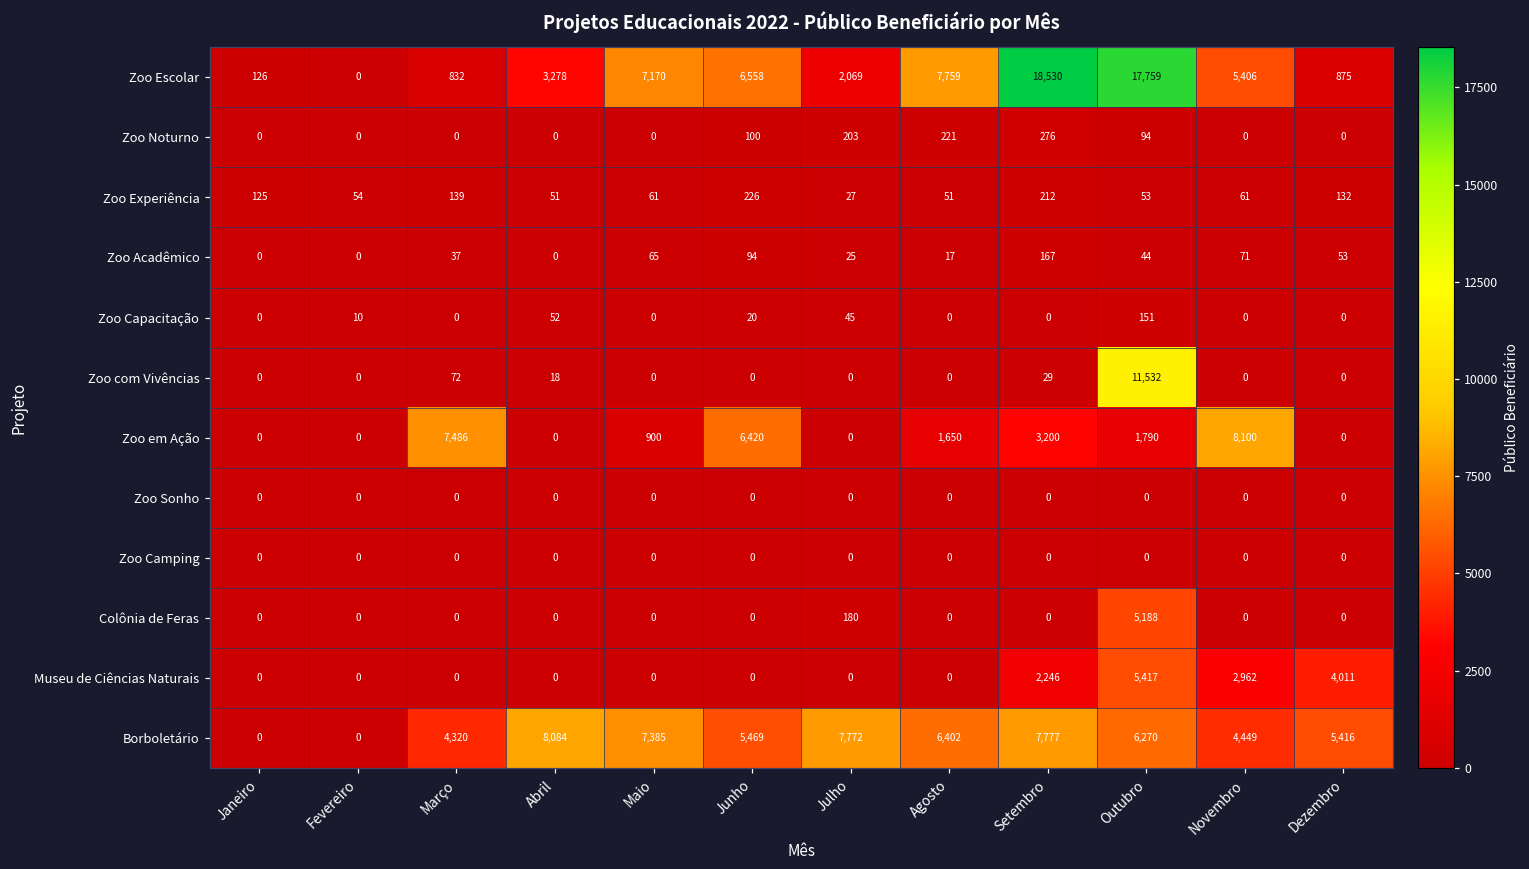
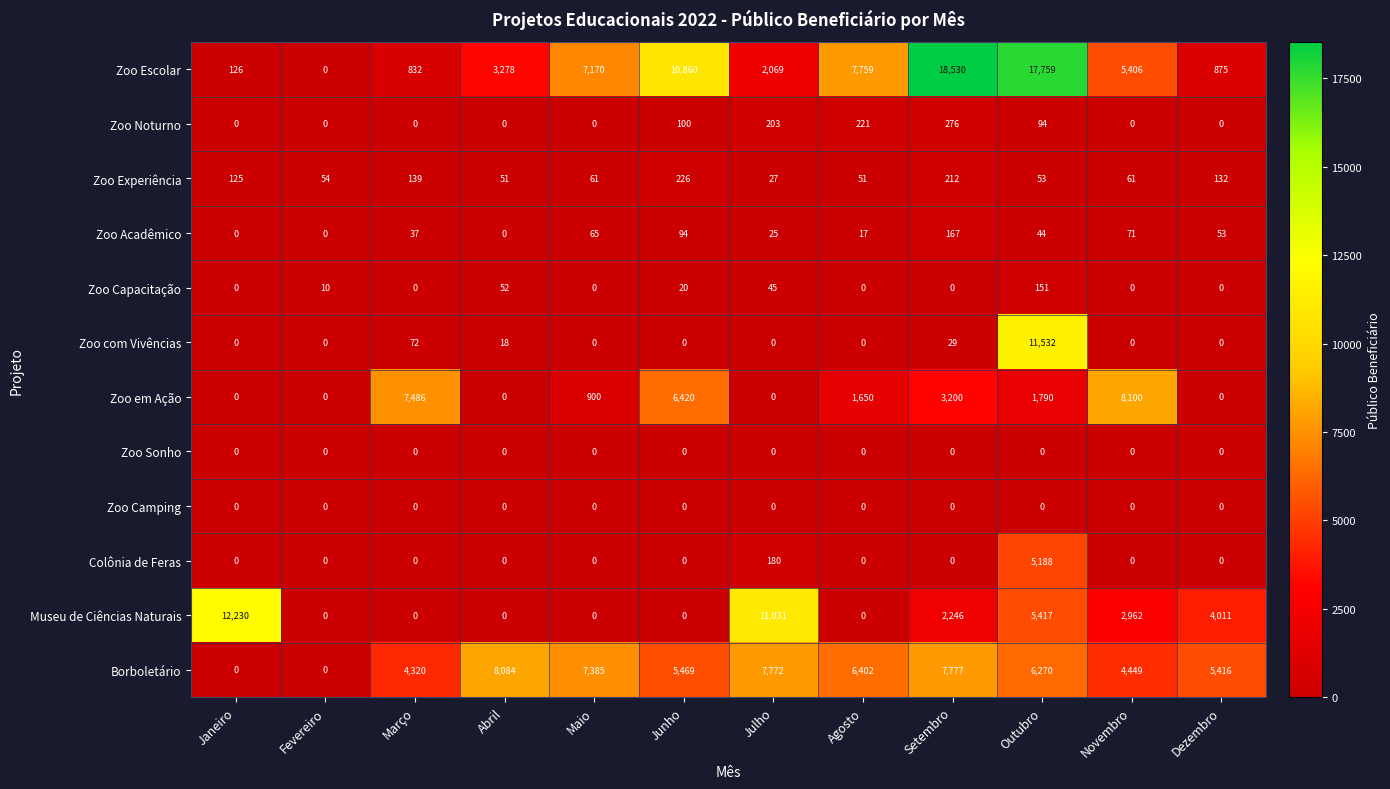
Zoo Escolar, Junho: 6,558 -> 10,860
Museu de Ciências Naturais, Janeiro: 0 -> 12,230
Museu de Ciências Naturais, Julho: 0 -> 11,031
